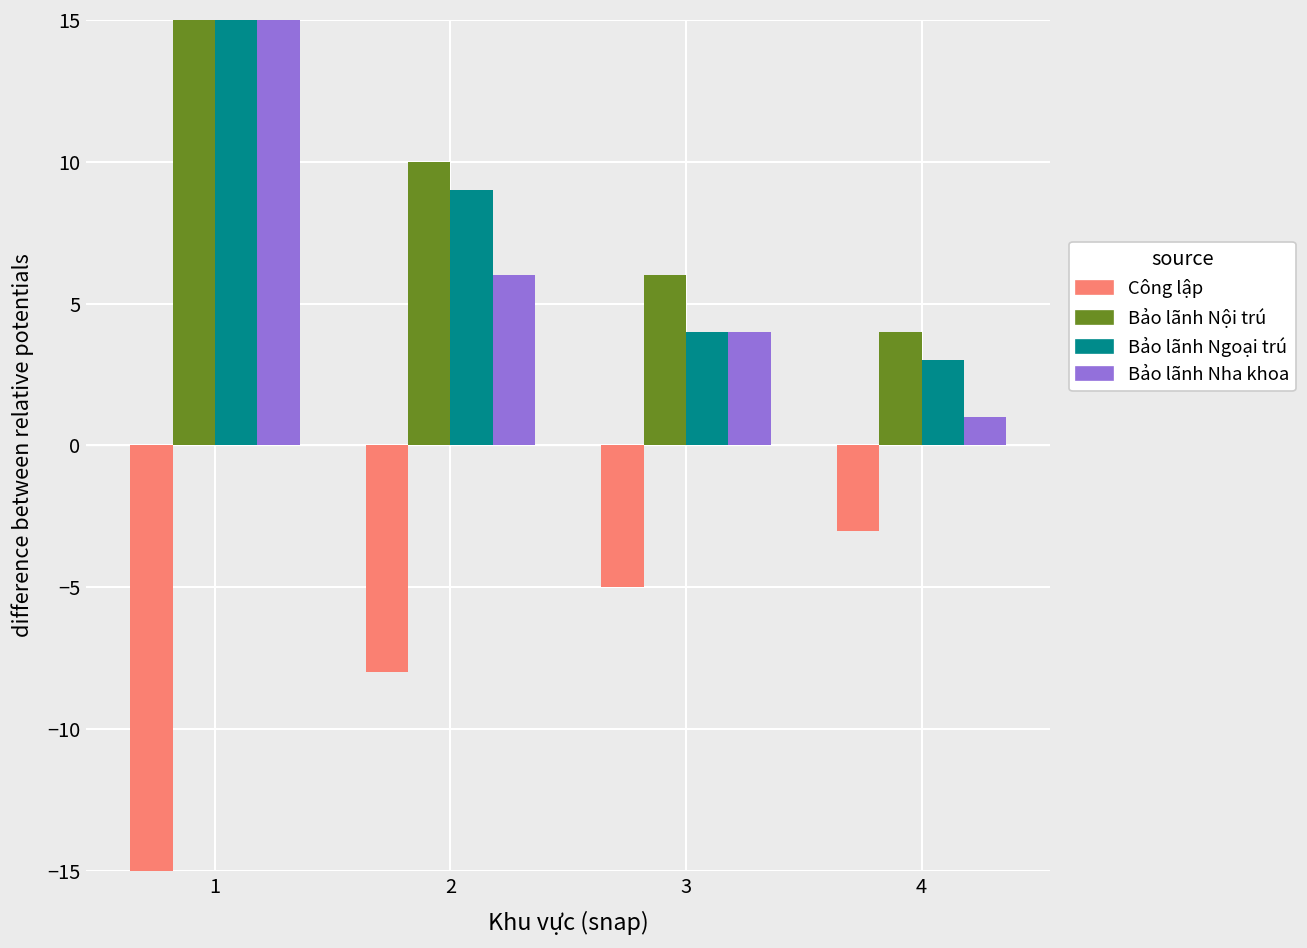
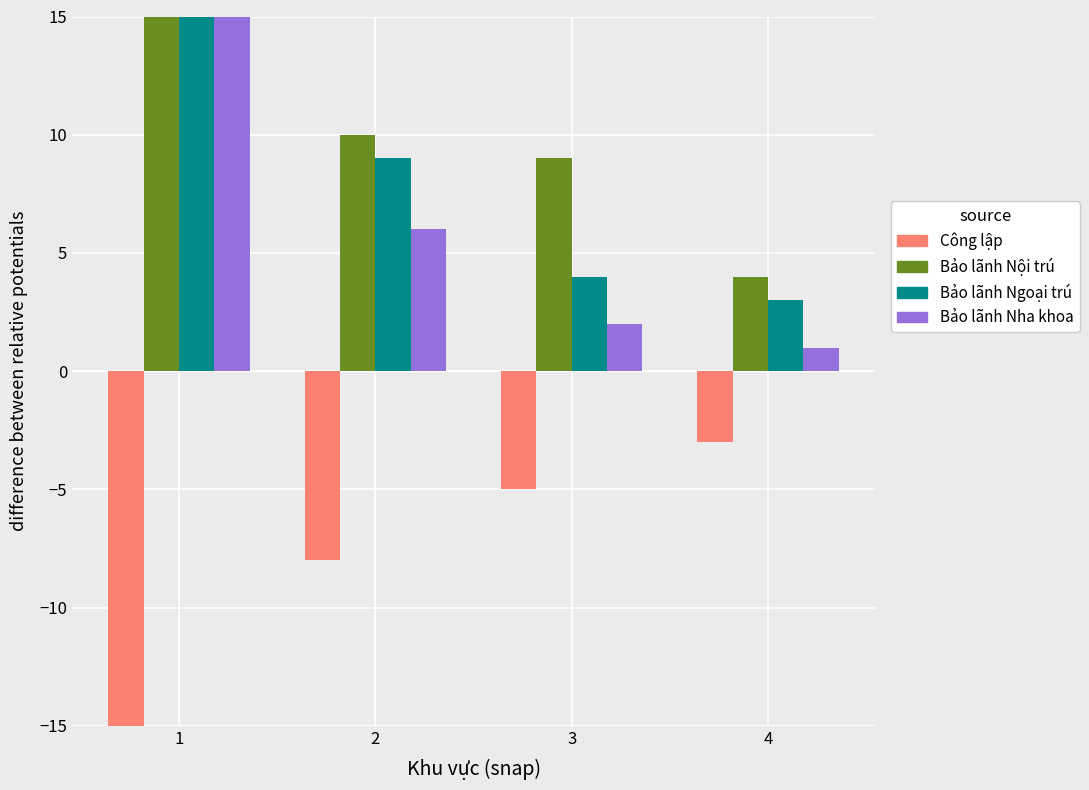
Bảo lãnh Nội trú, 3: 6 -> 9
Bảo lãnh Nha khoa, 3: 4 -> 2
